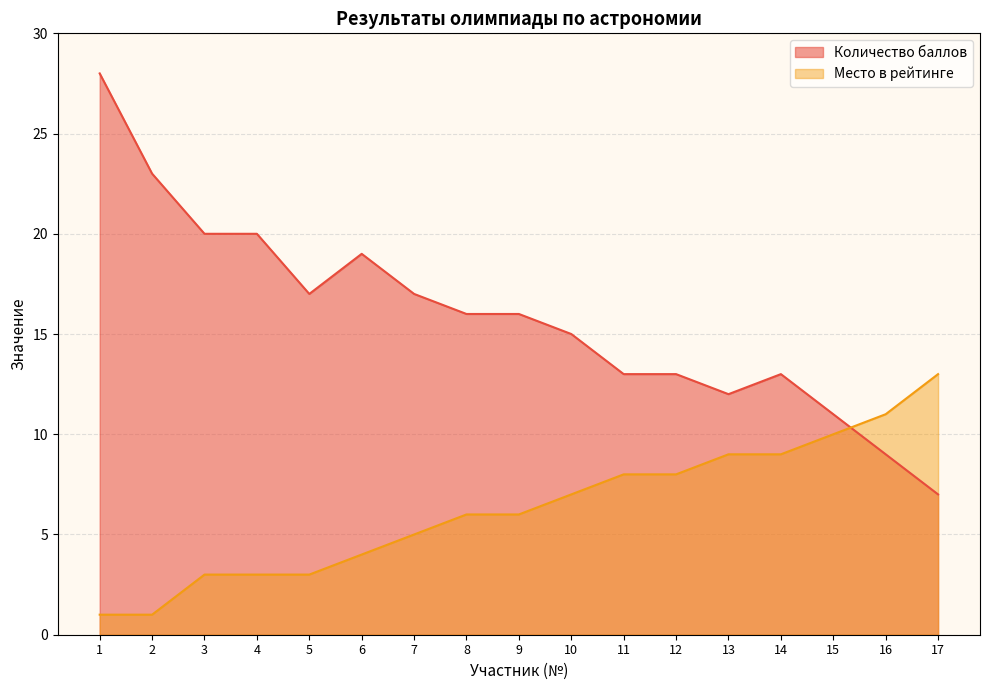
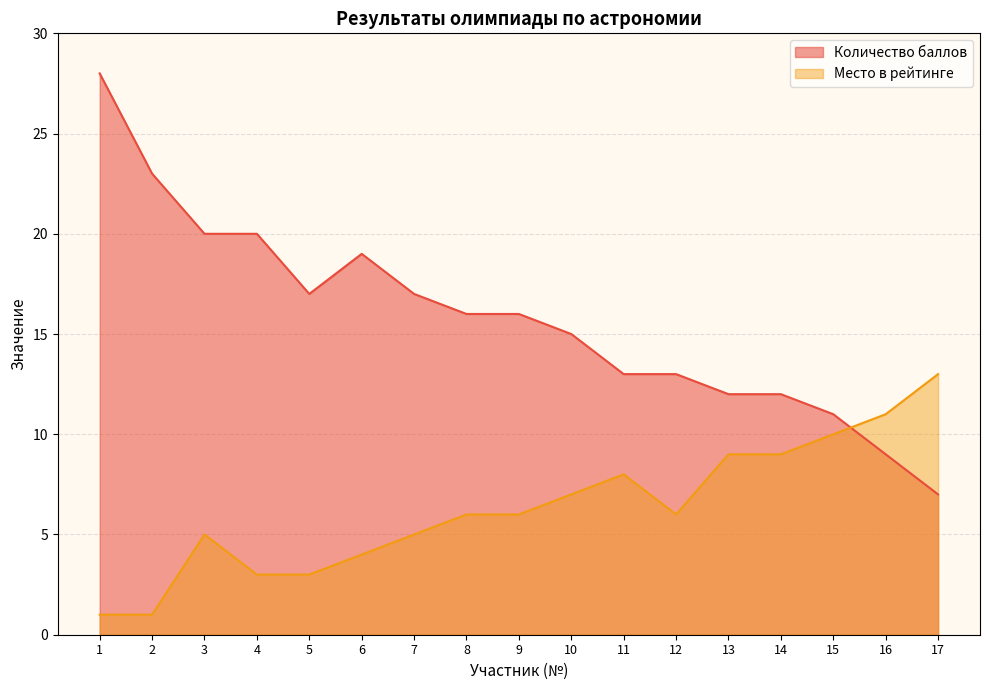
Место в рейтинге, 3: 3 -> 5
Место в рейтинге, 12: 8 -> 6
Количество баллов, 14: 13 -> 12
